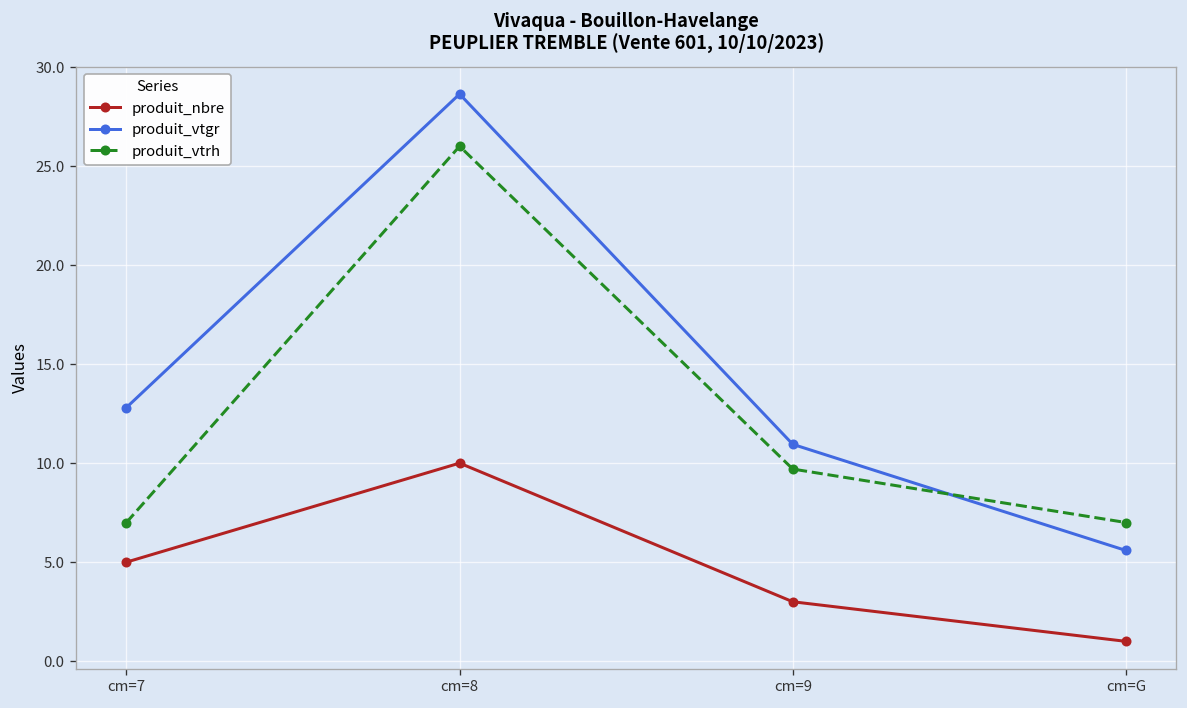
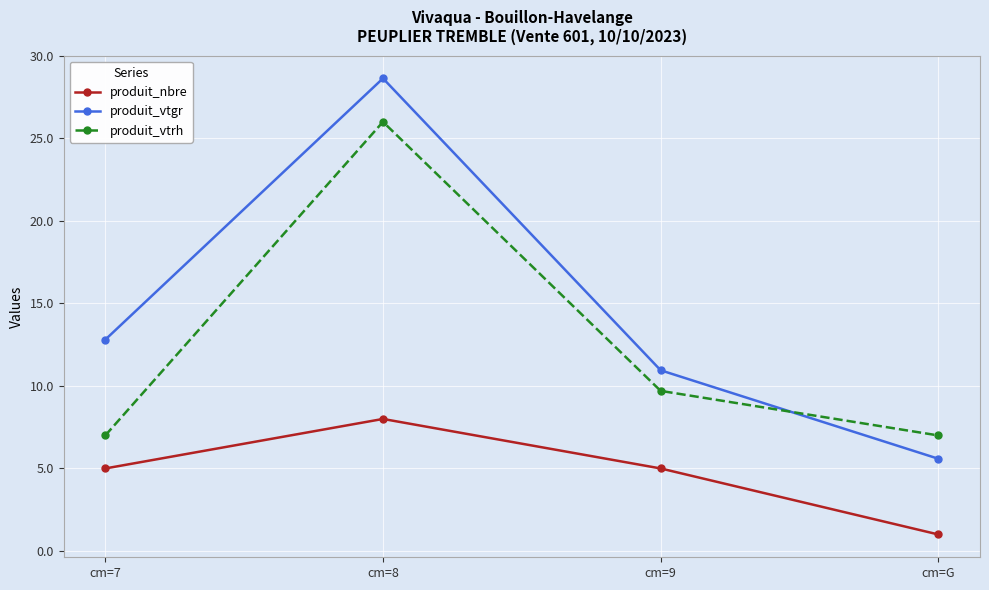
produit_nbre, cm=8: 10 -> 8
produit_nbre, cm=9: 3 -> 5
